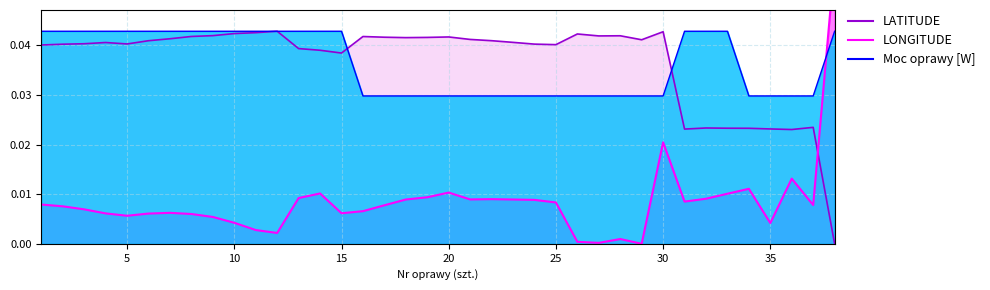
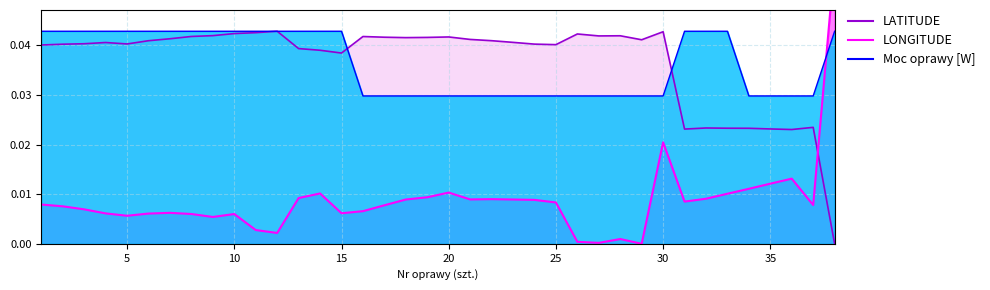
LONGITUDE, 10: 0.004 -> 0.006
LONGITUDE, 35: 0.004 -> 0.012
